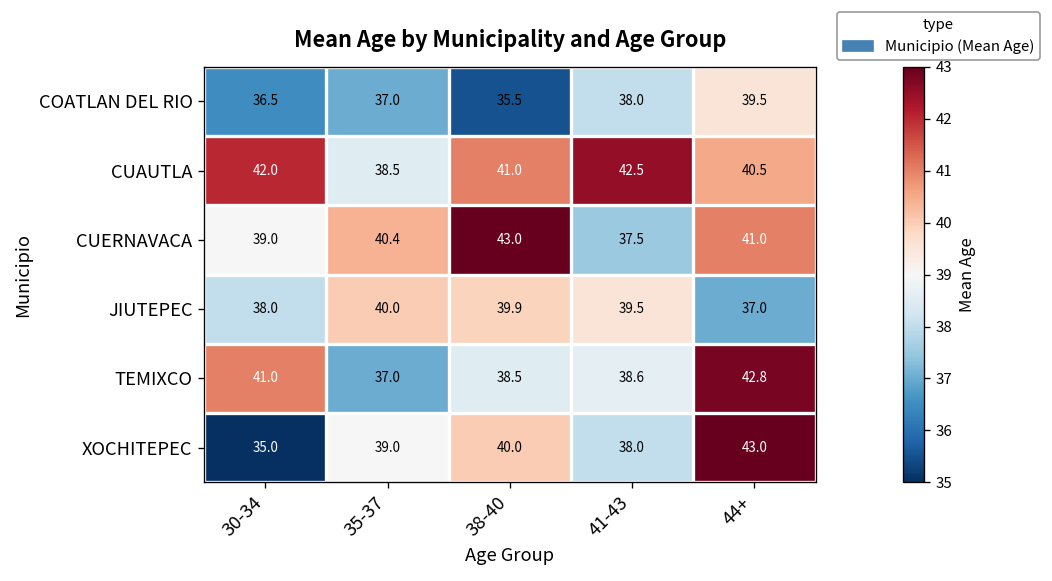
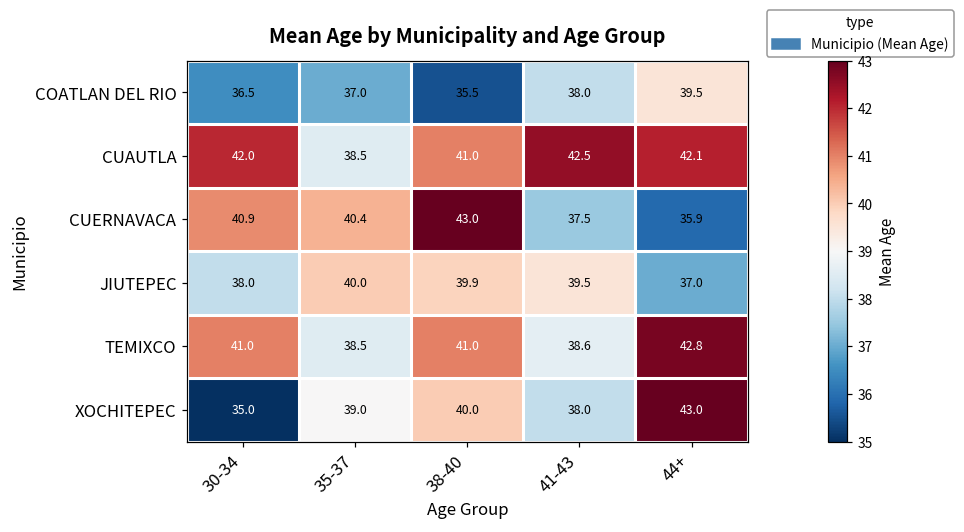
CUAUTLA, 44+: 40.5 -> 42.1
CUERNAVACA, 30-34: 39.0 -> 40.9
CUERNAVACA, 44+: 41.0 -> 35.9
TEMIXCO, 35-37: 37.0 -> 38.5
TEMIXCO, 38-40: 38.5 -> 41.0
